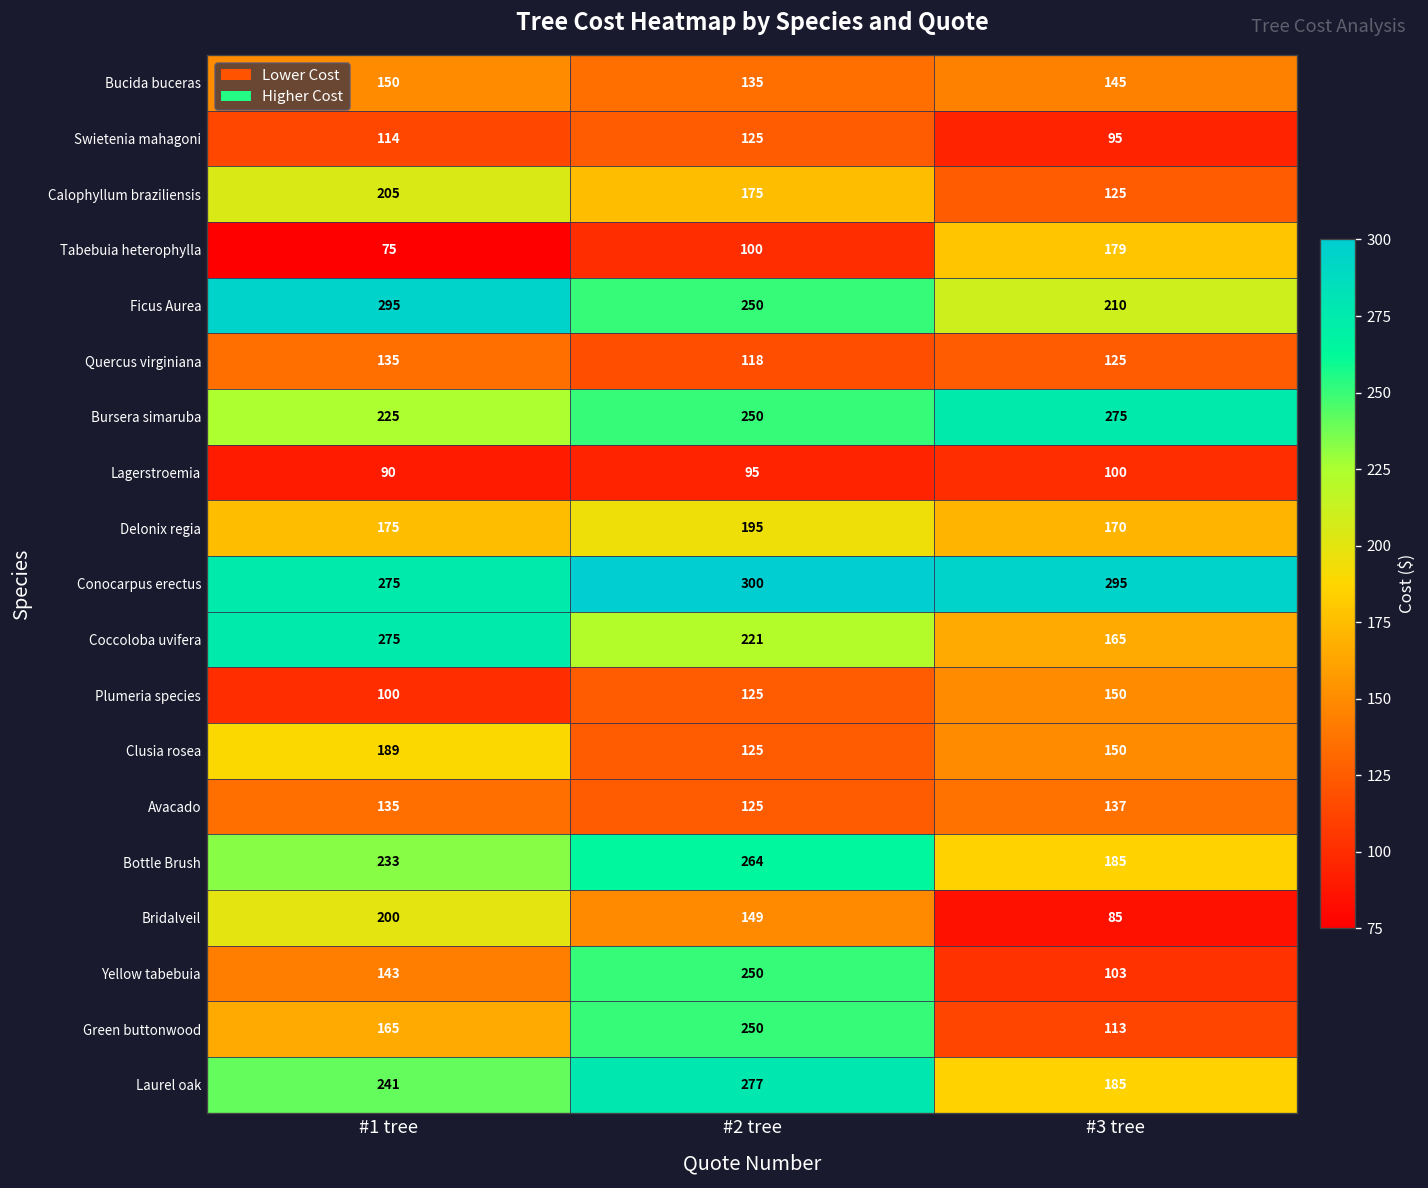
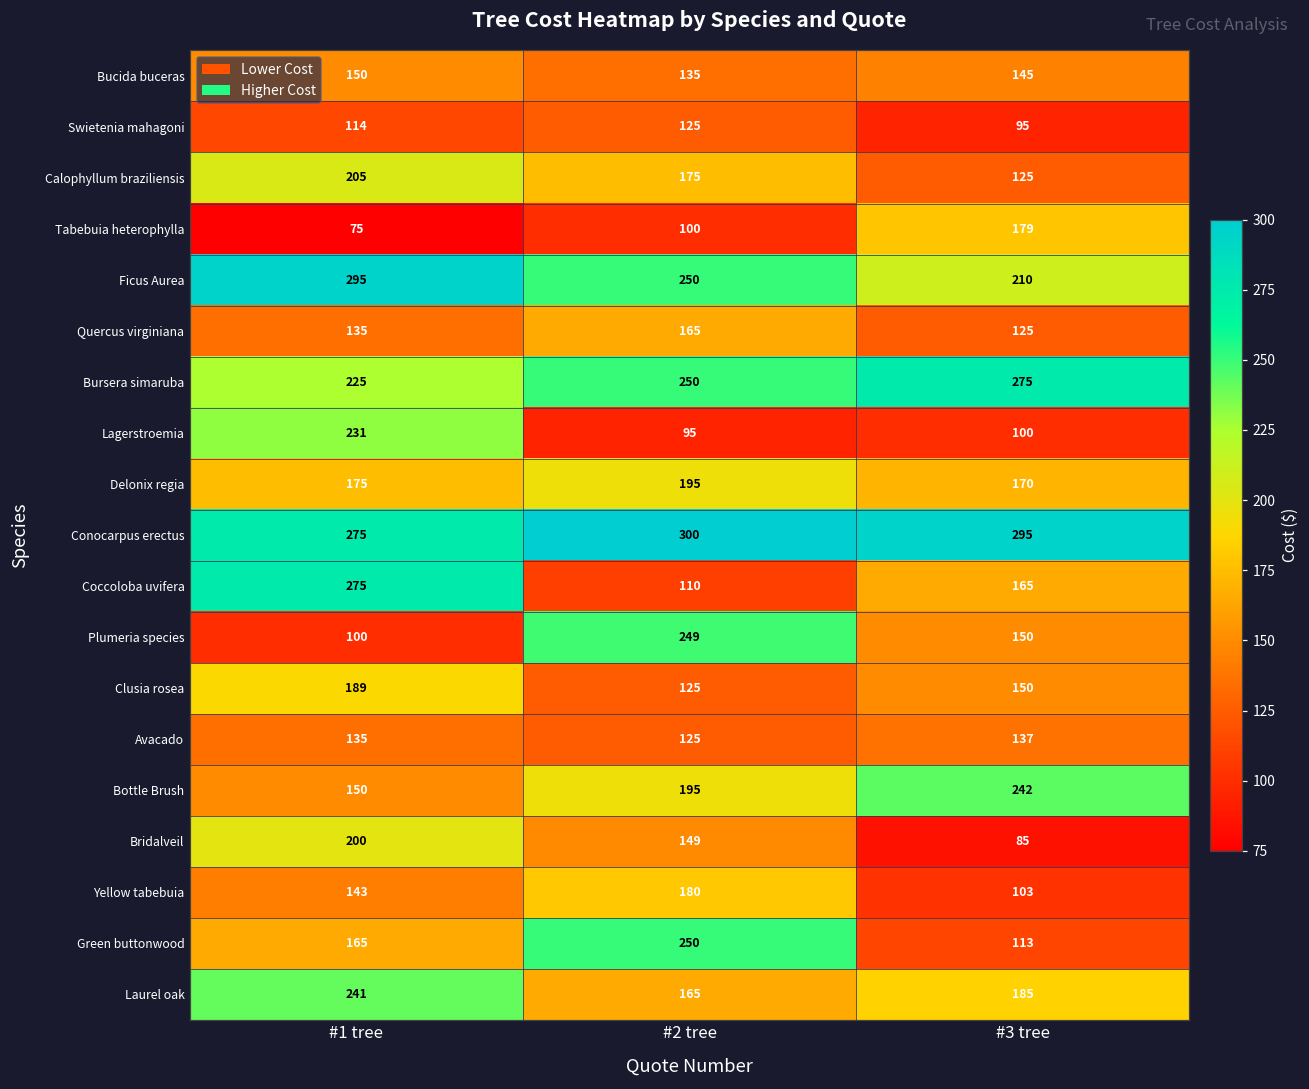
Quercus virginiana, #2 tree: 118 -> 165
Lagerstroemia, #1 tree: 90 -> 231
Coccoloba uvifera, #2 tree: 221 -> 110
Plumeria species, #2 tree: 125 -> 249
Bottle Brush, #1 tree: 233 -> 150
Bottle Brush, #2 tree: 264 -> 195
Bottle Brush, #3 tree: 185 -> 242
Yellow tabebuia, #2 tree: 250 -> 180
Laurel oak, #2 tree: 277 -> 165
